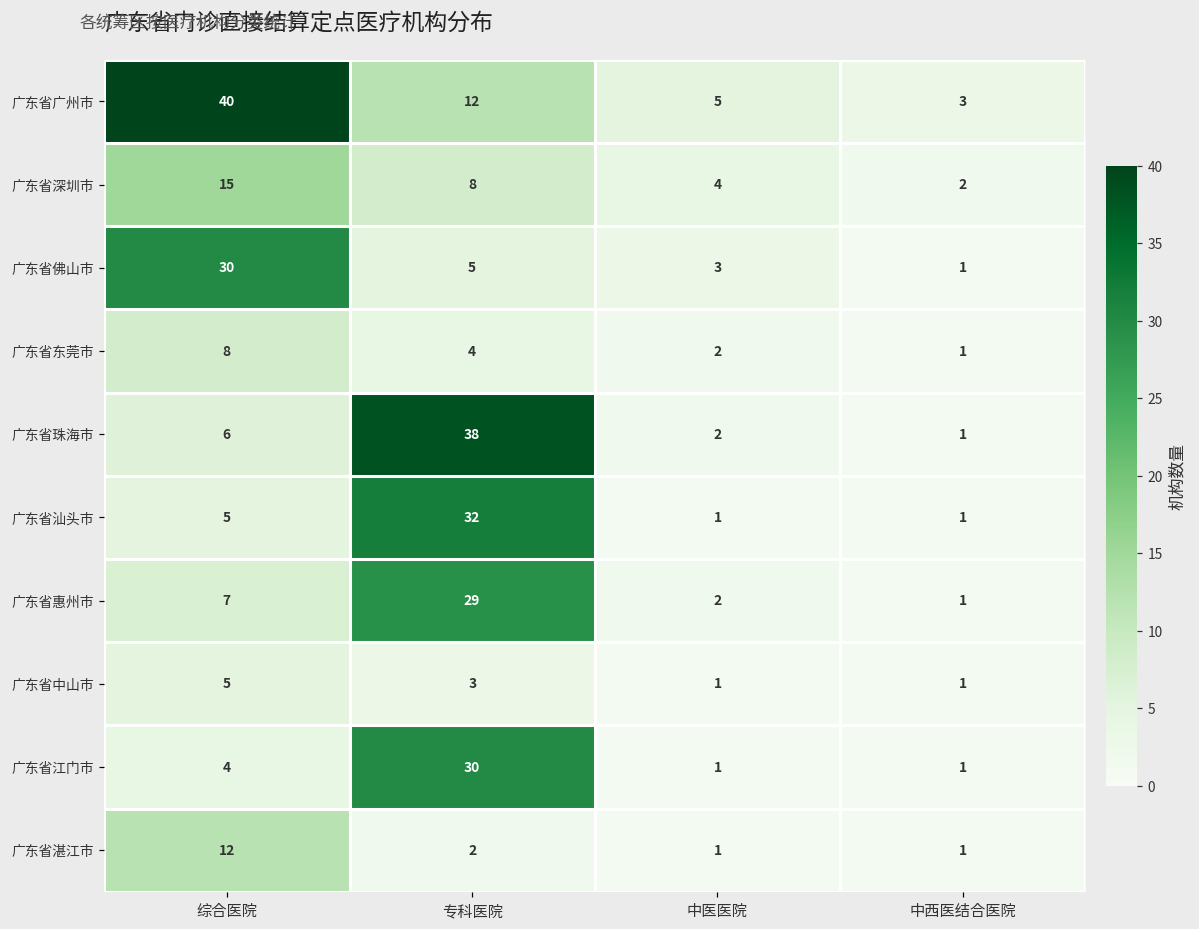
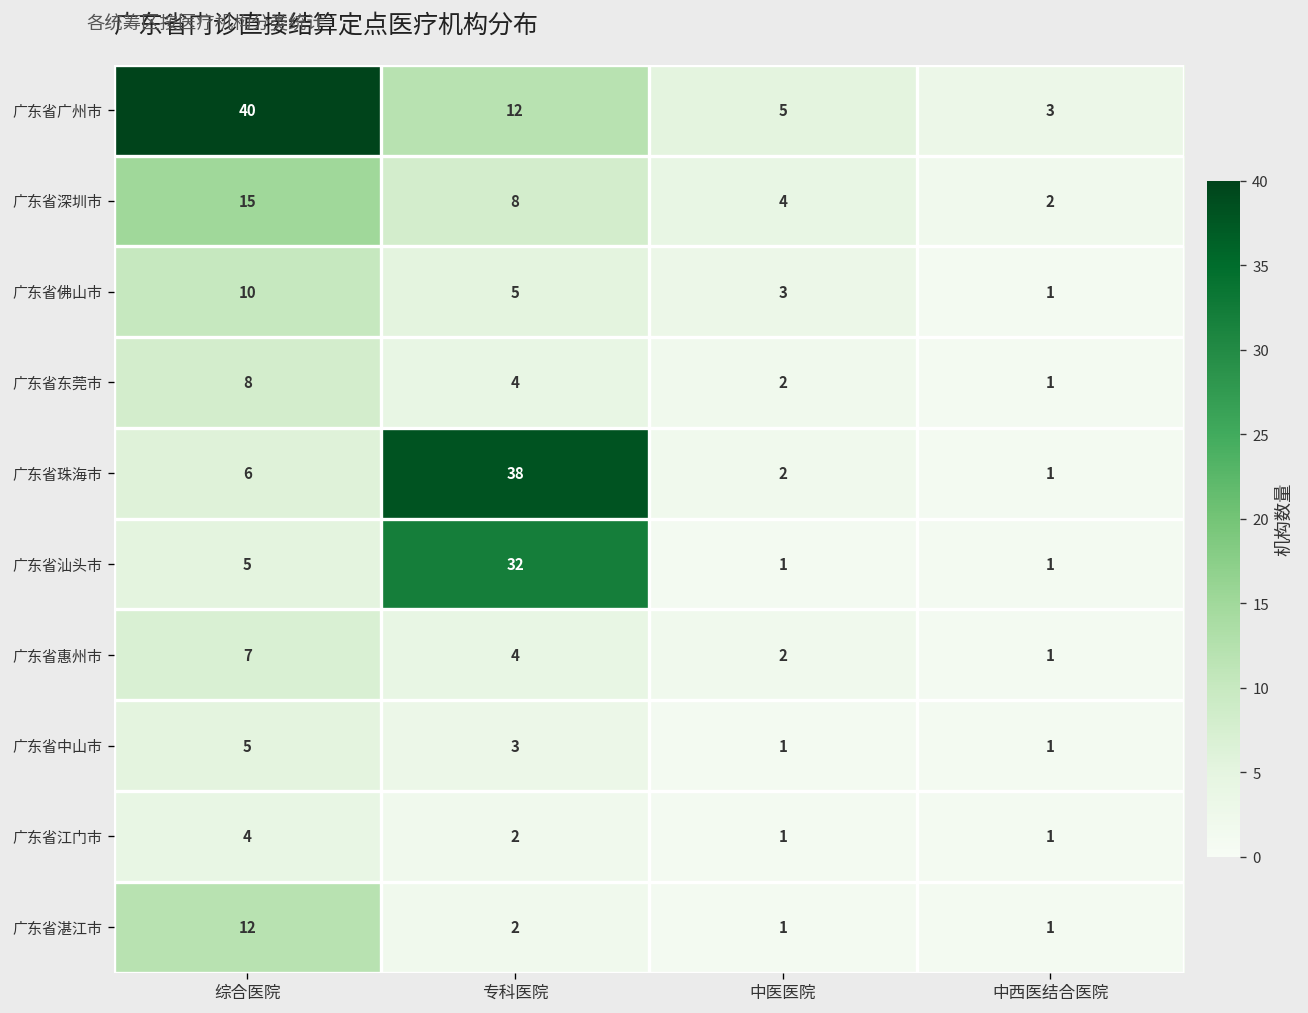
广东省佛山市, 综合医院: 30 -> 10
广东省惠州市, 专科医院: 29 -> 4
广东省江门市, 专科医院: 30 -> 2
